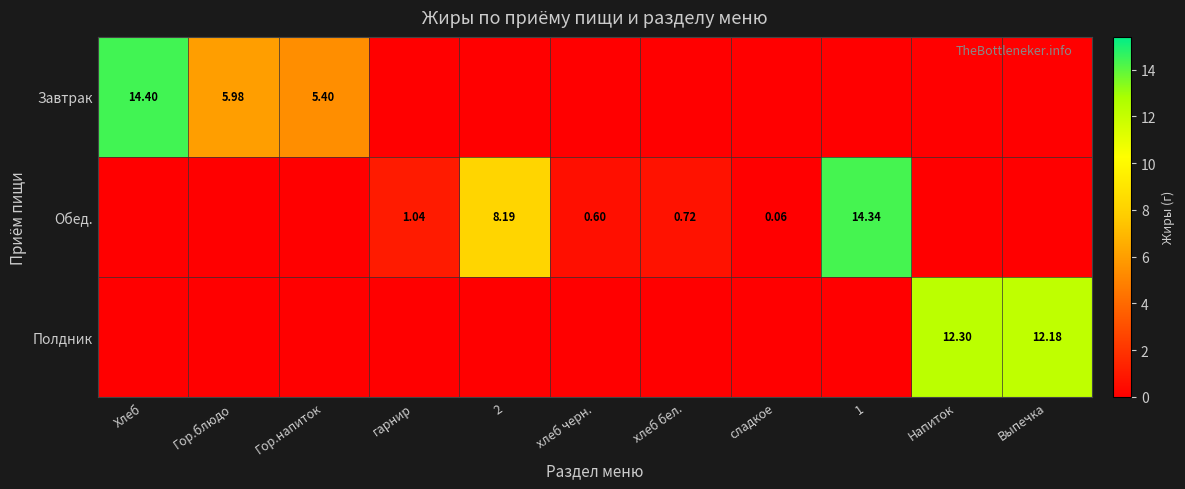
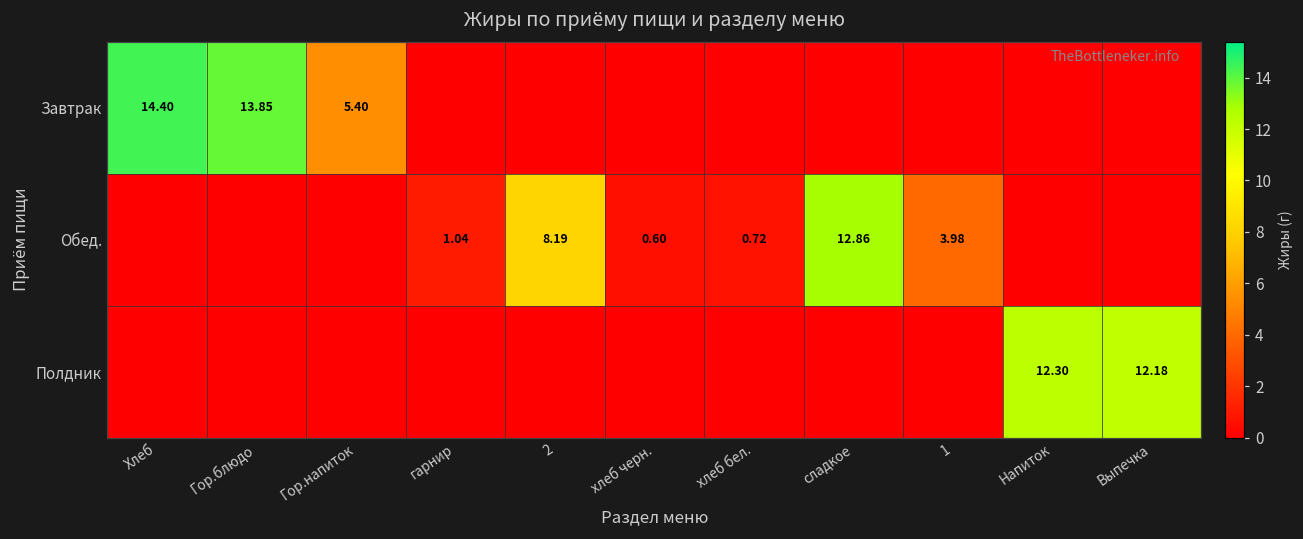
Завтрак, Гор.блюдо: 5.98 -> 13.85
Обед., сладкое: 0.06 -> 12.86
Обед., 1: 14.34 -> 3.98
